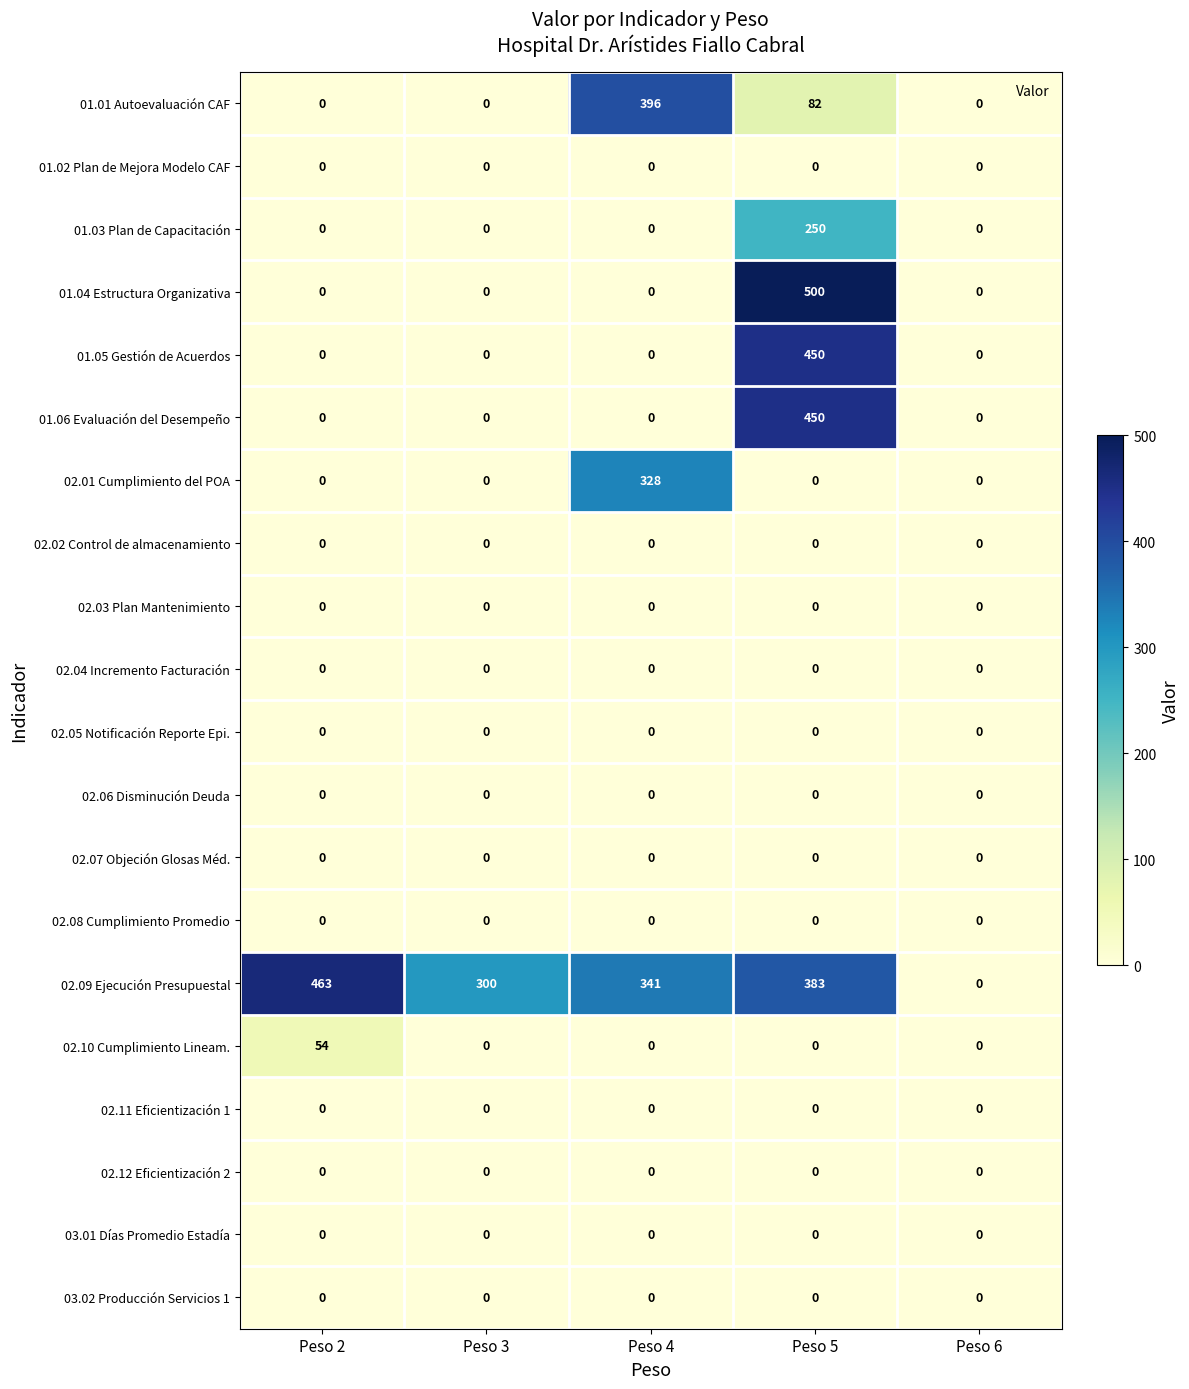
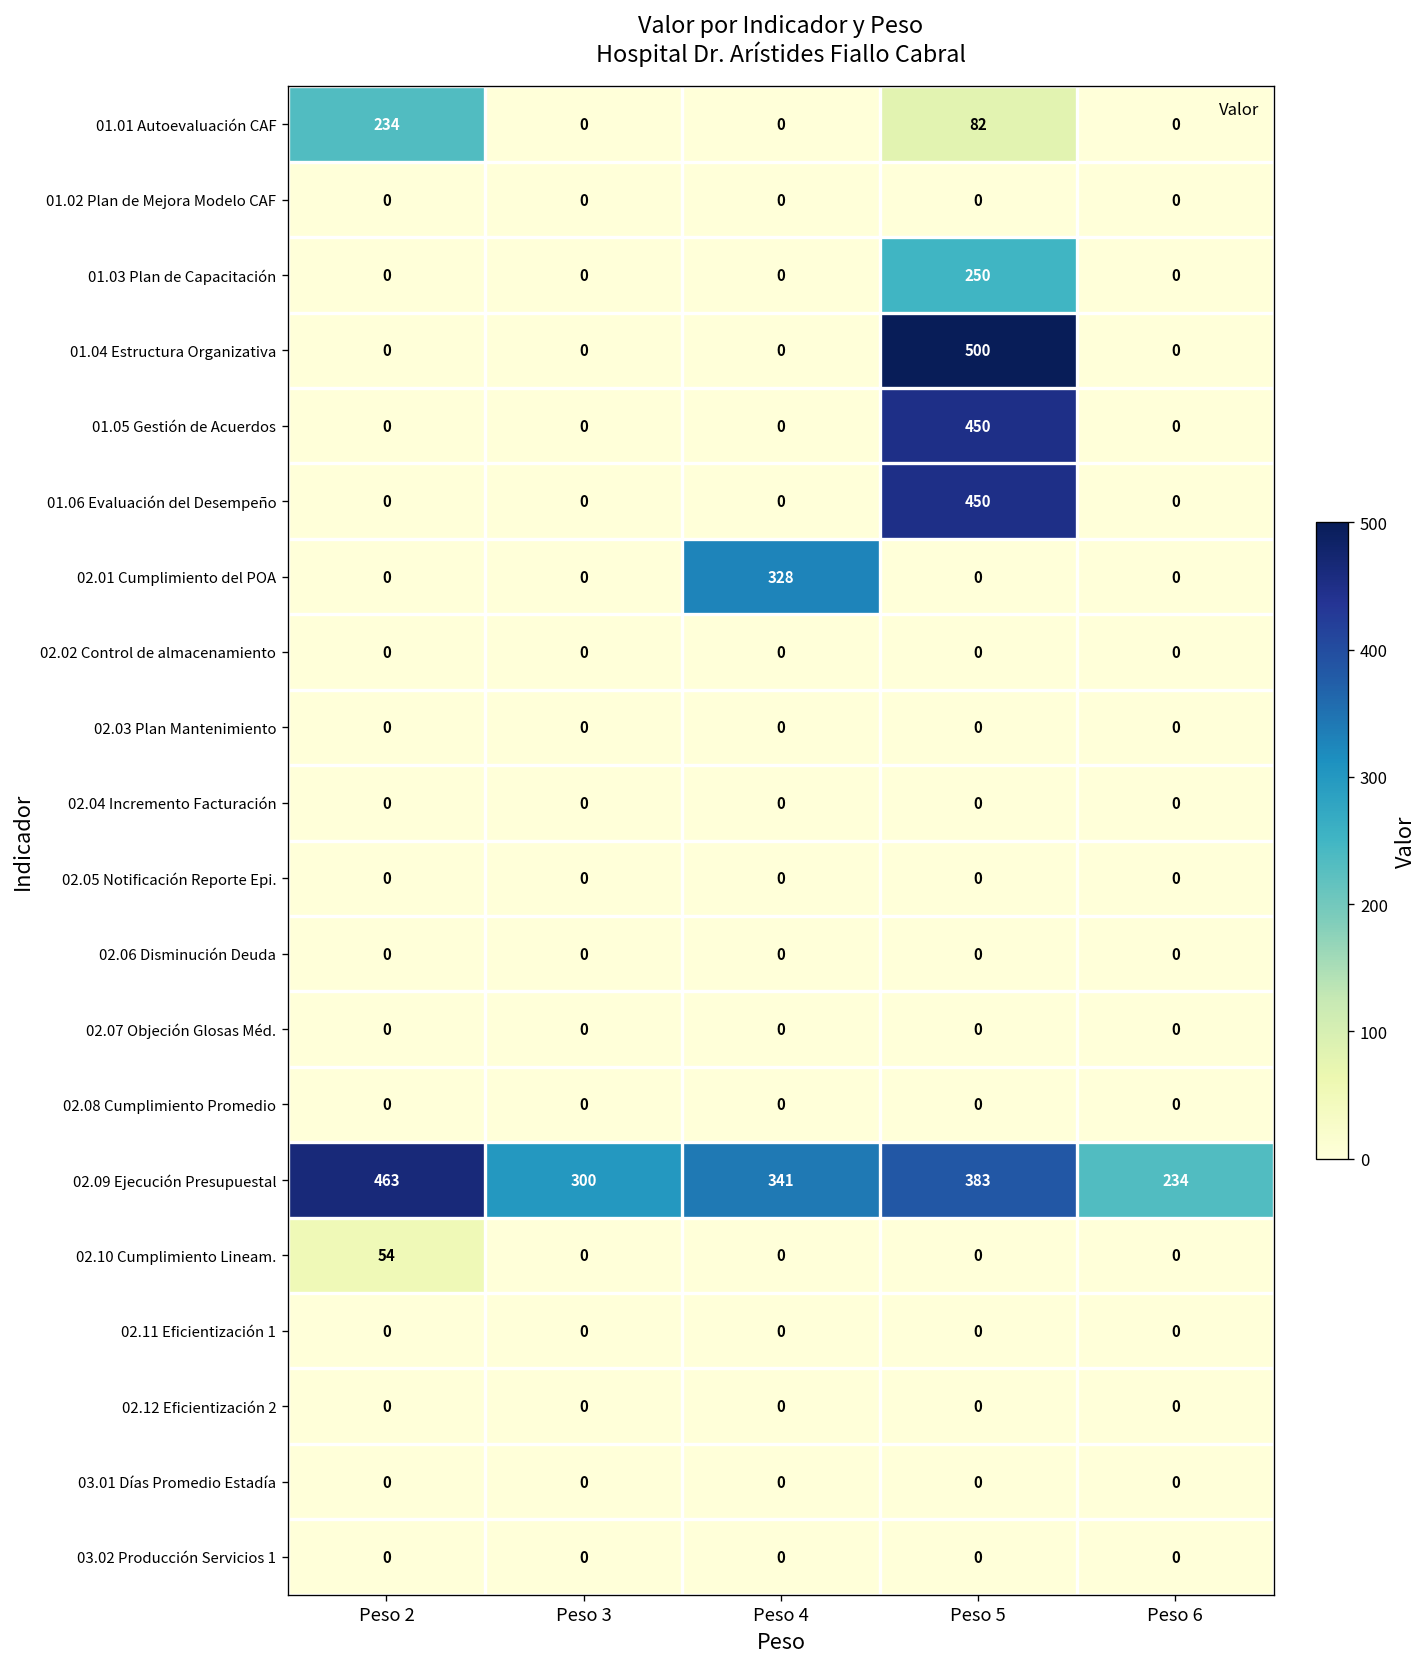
01.01 Autoevaluación CAF, Peso 2: 0 -> 234
01.01 Autoevaluación CAF, Peso 4: 396 -> 0
02.09 Ejecución Presupuestal, Peso 6: 0 -> 234
